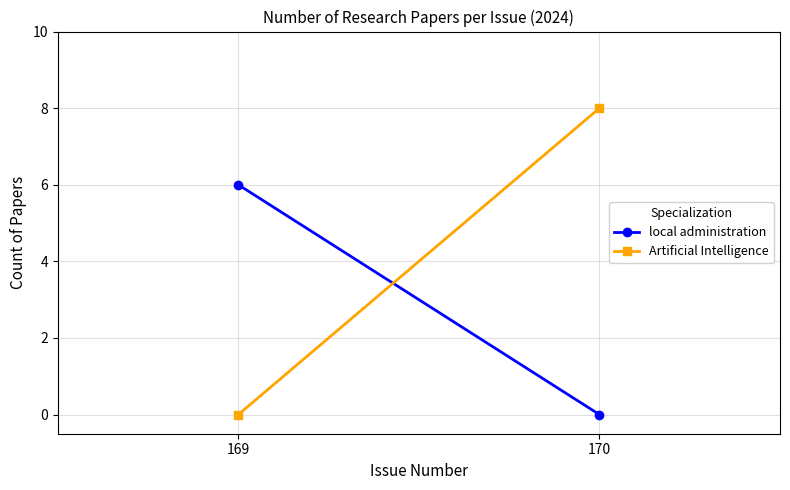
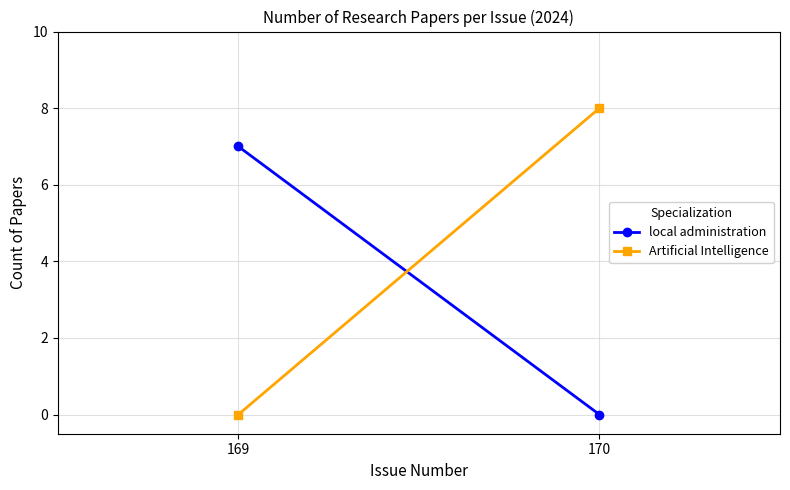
local administration, 169: 6 -> 7
